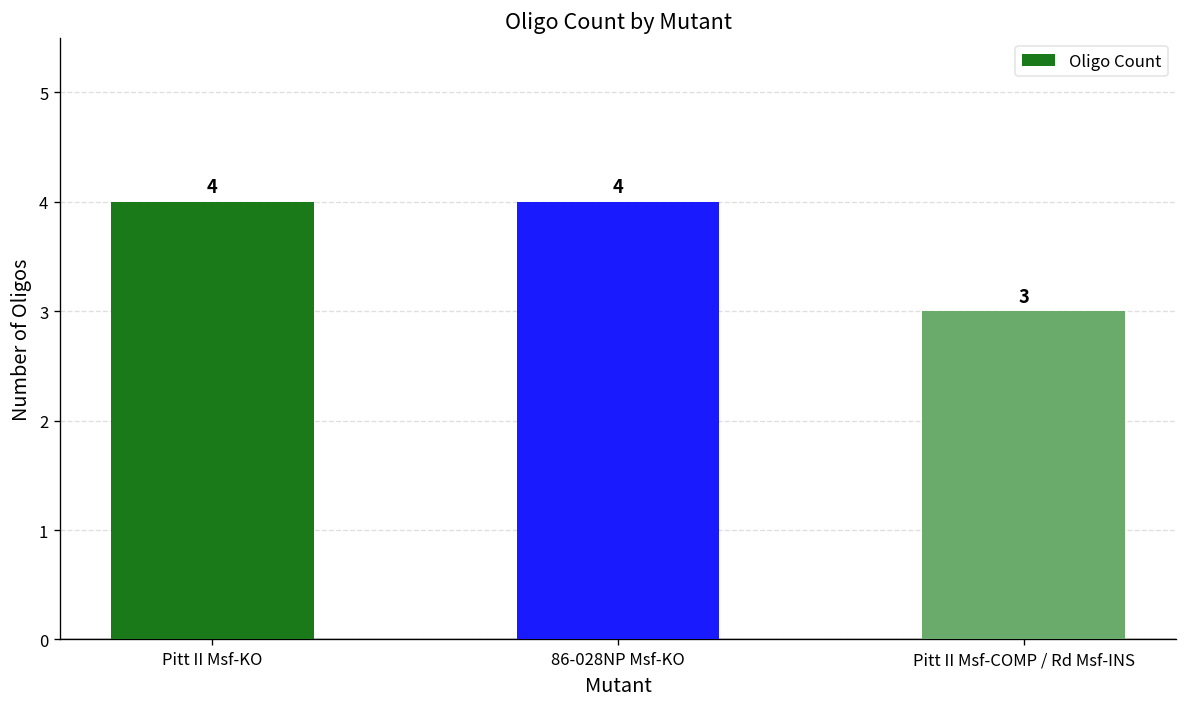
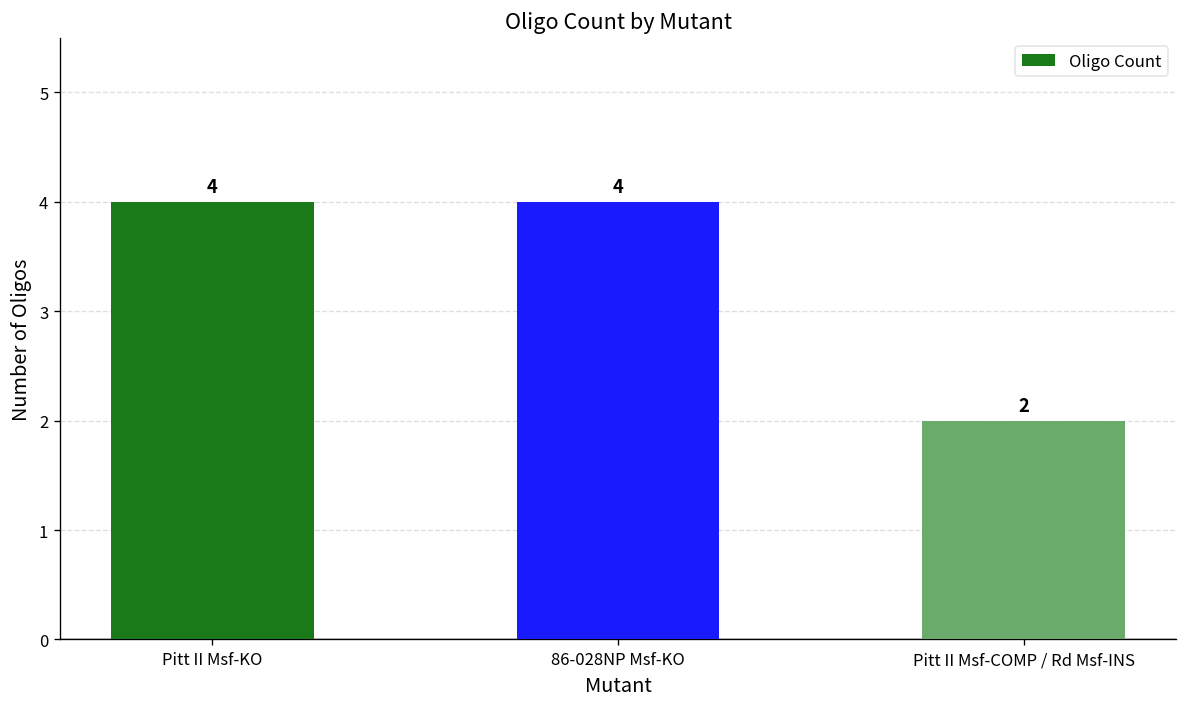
Pitt II Msf-COMP / Rd Msf-INS: 3 -> 2
